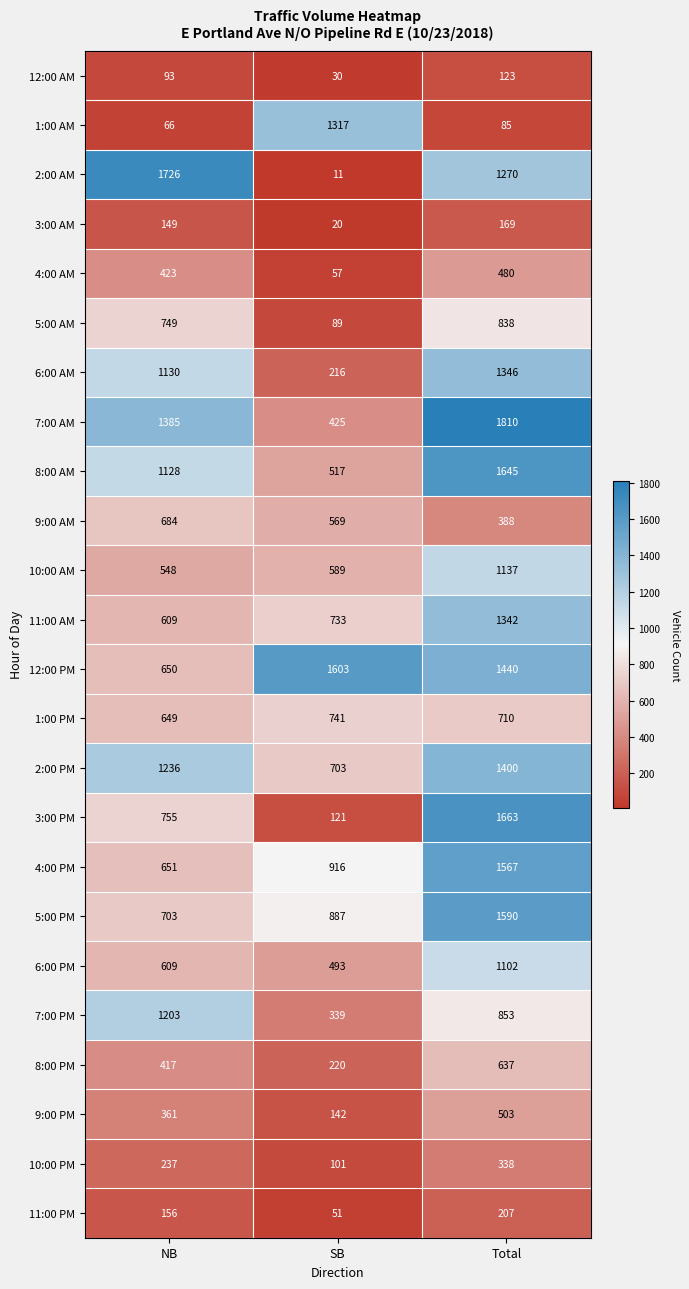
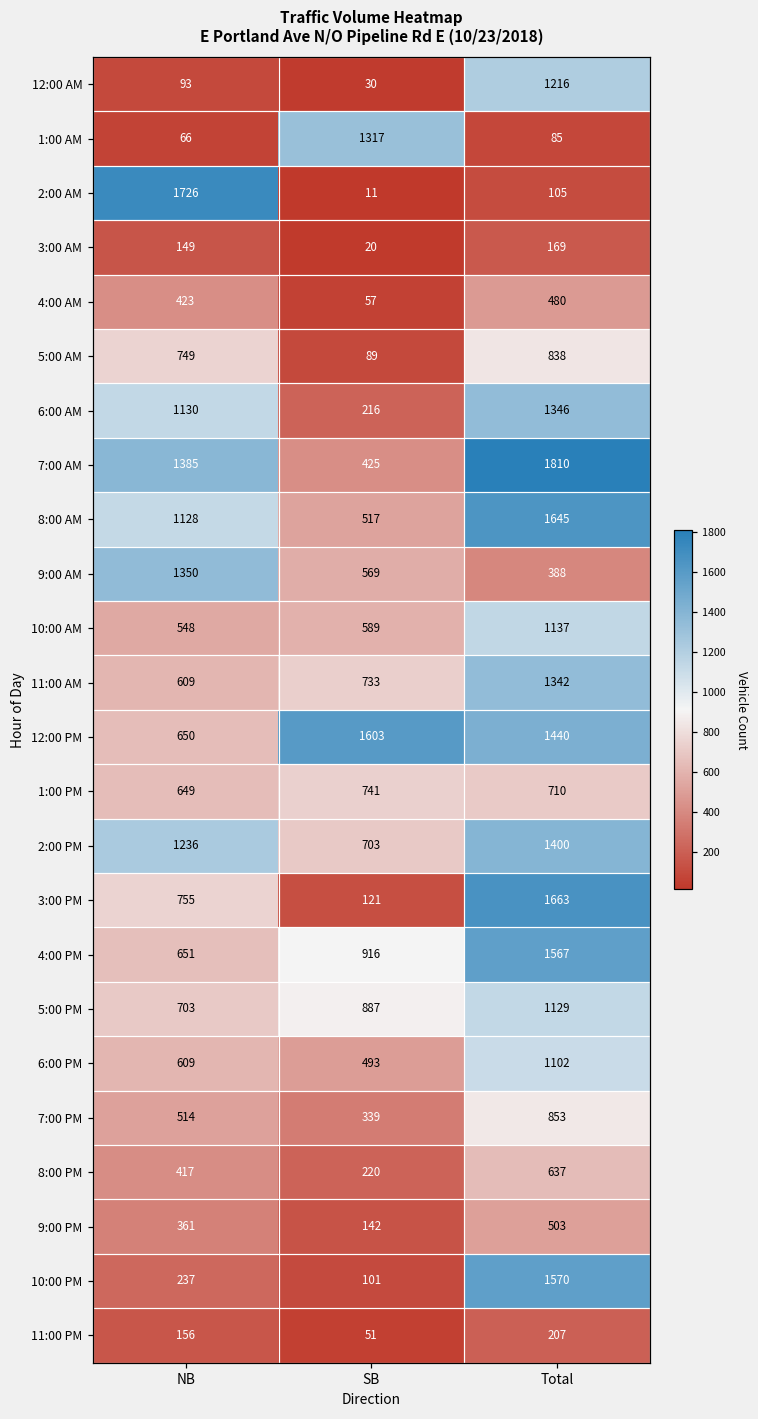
12:00 AM, Total: 123 -> 1216
2:00 AM, Total: 1270 -> 105
9:00 AM, NB: 684 -> 1350
5:00 PM, Total: 1590 -> 1129
7:00 PM, NB: 1203 -> 514
10:00 PM, Total: 338 -> 1570
